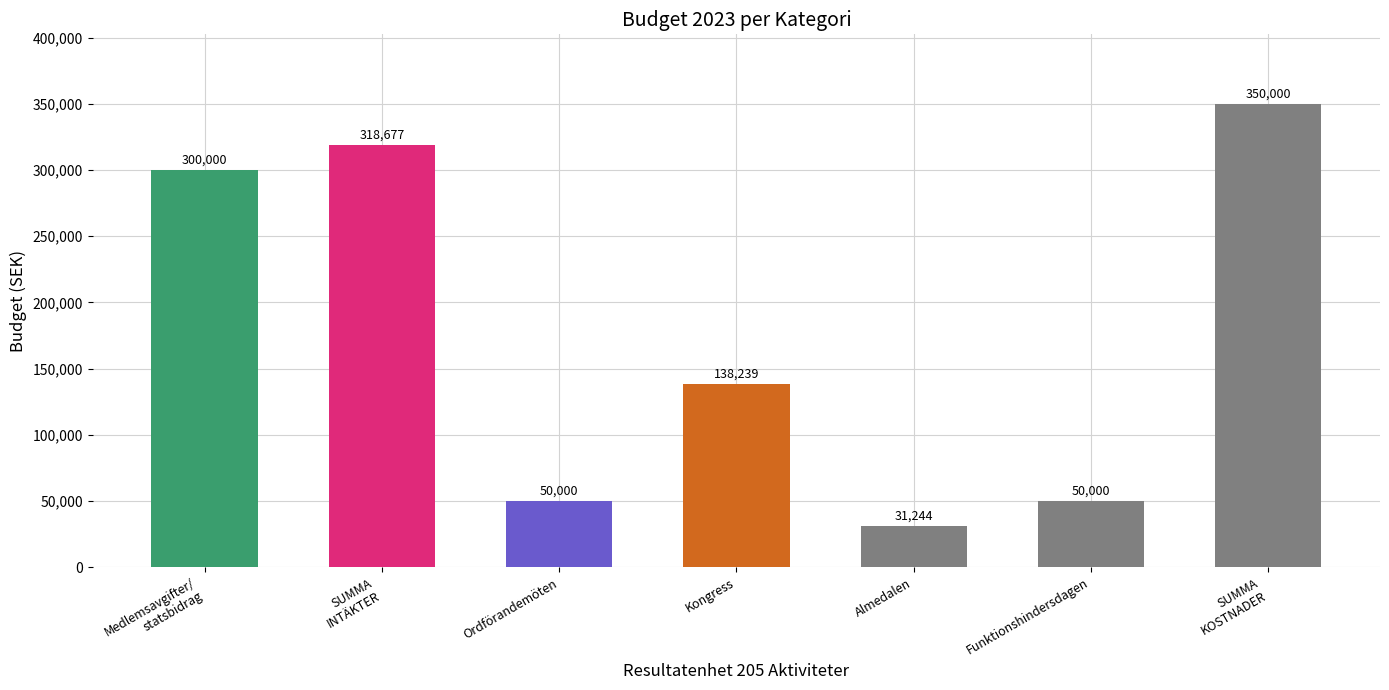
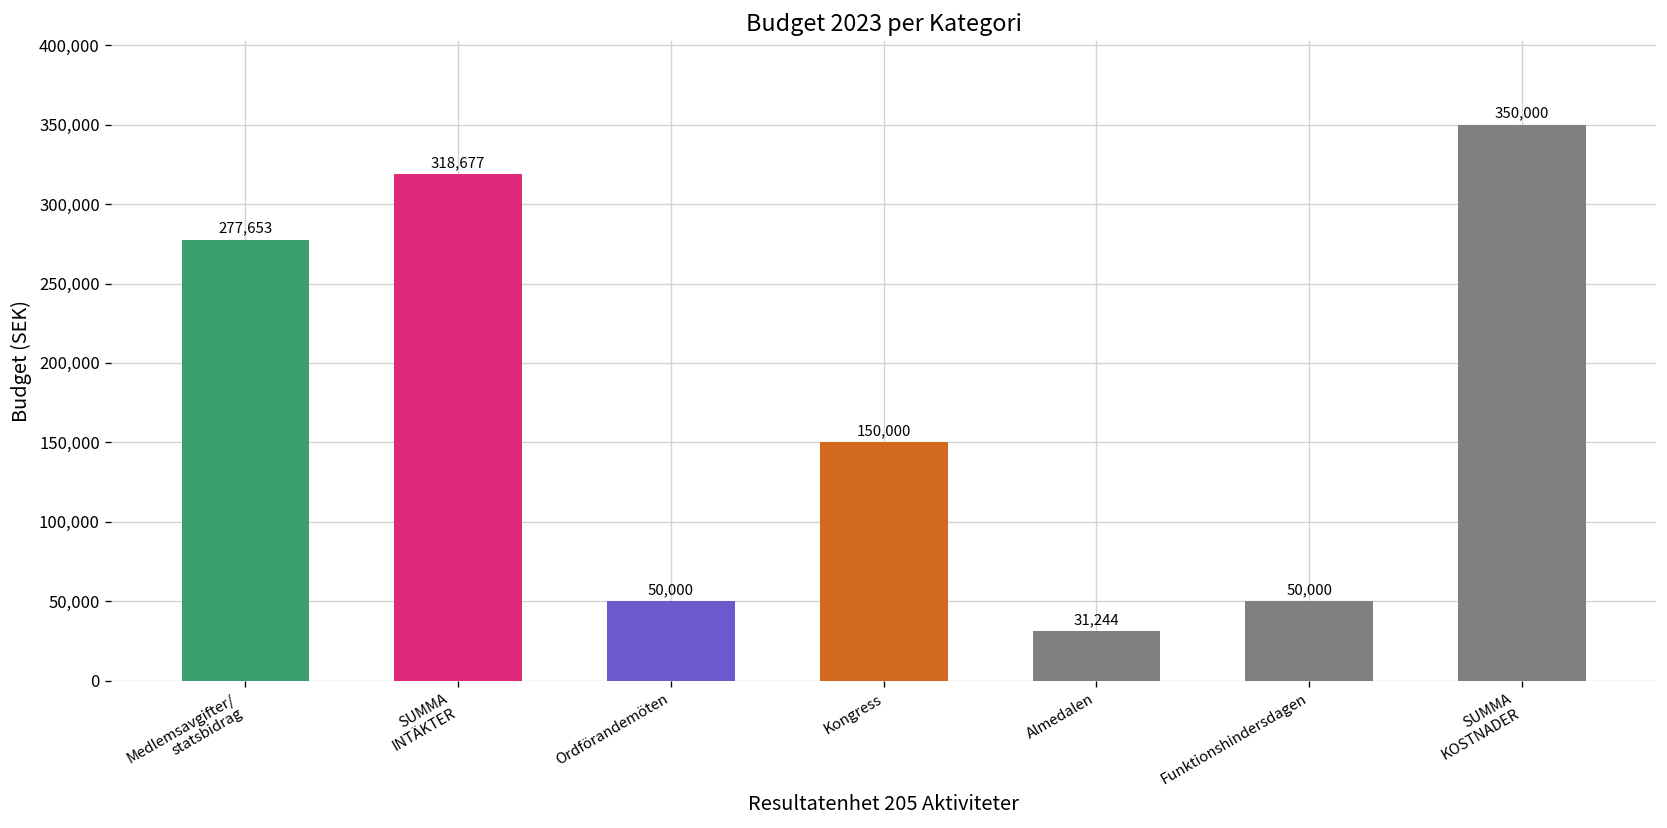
Medlemsavgifter/ statsbidrag: 300,000 -> 277,653
Kongress: 138,239 -> 150,000
